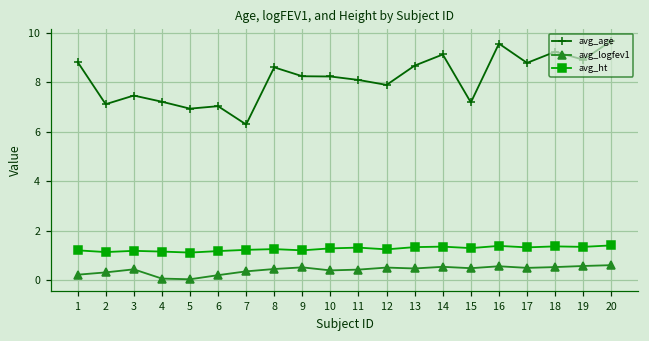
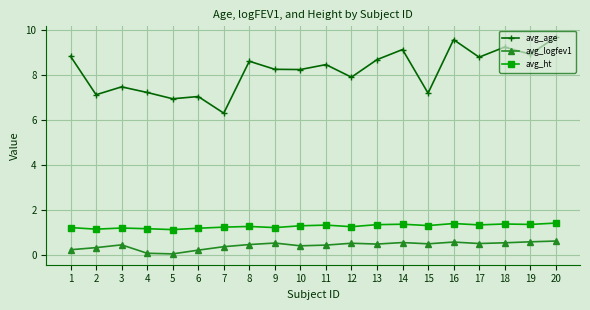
avg_age, 11: 8.1 -> 8.5
